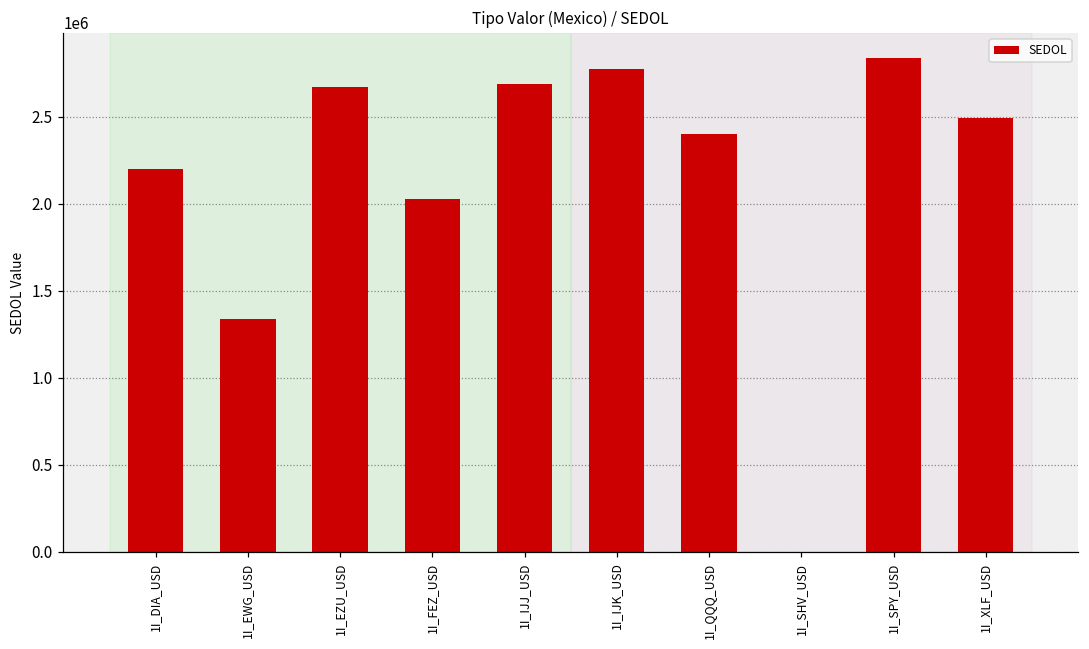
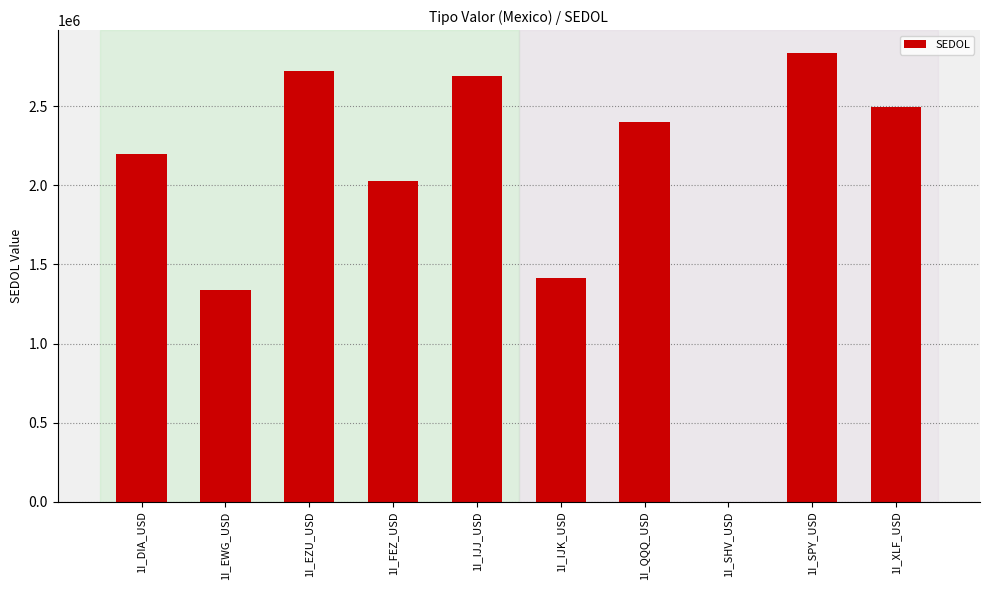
1I_EZU_USD: 2670000 -> 2720000
1I_IJK_USD: 2780000 -> 1410000
